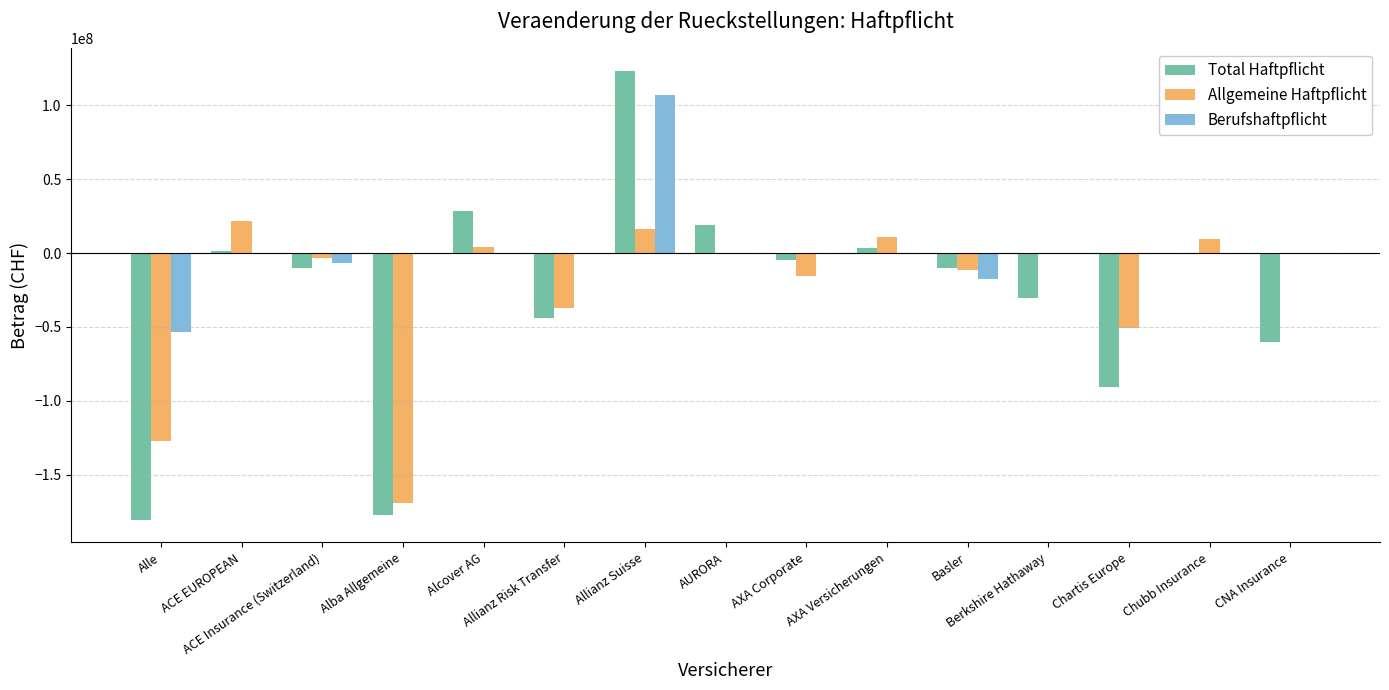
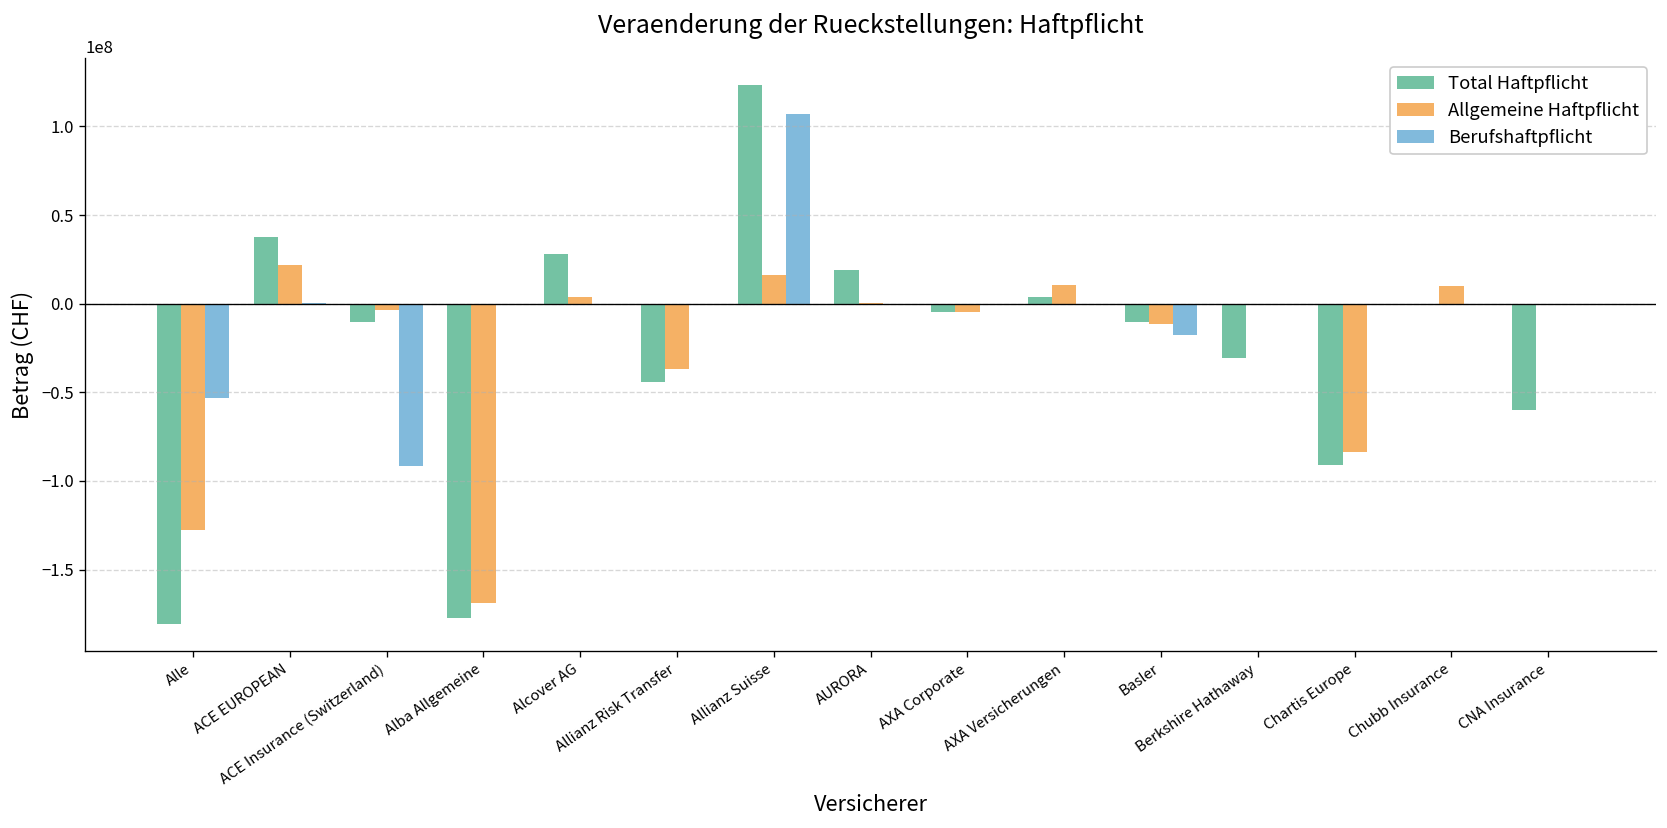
Total Haftpflicht, ACE EUROPEAN: 1000000 -> 37000000
Berufshaftpflicht, ACE Insurance (Switzerland): -7000000 -> -92000000
Allgemeine Haftpflicht, AXA Corporate: -16000000 -> -5000000
Allgemeine Haftpflicht, Chartis Europe: -51000000 -> -84000000
